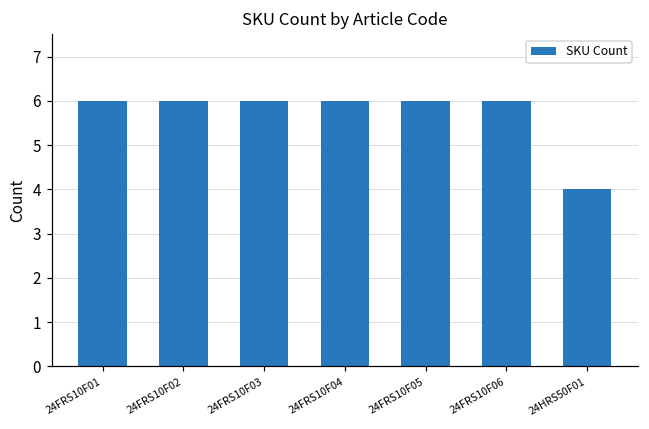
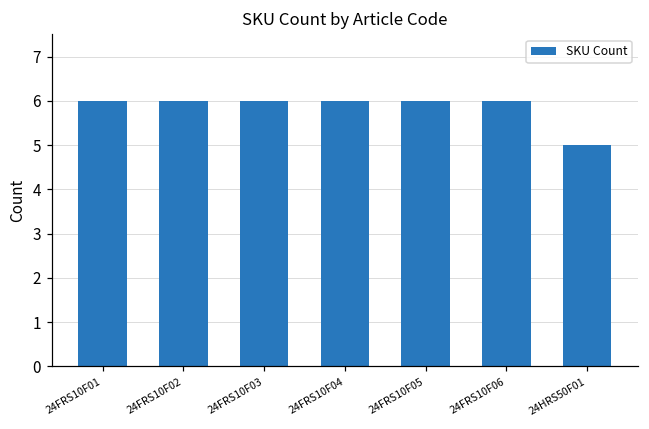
24HRS50F01: 4 -> 5
